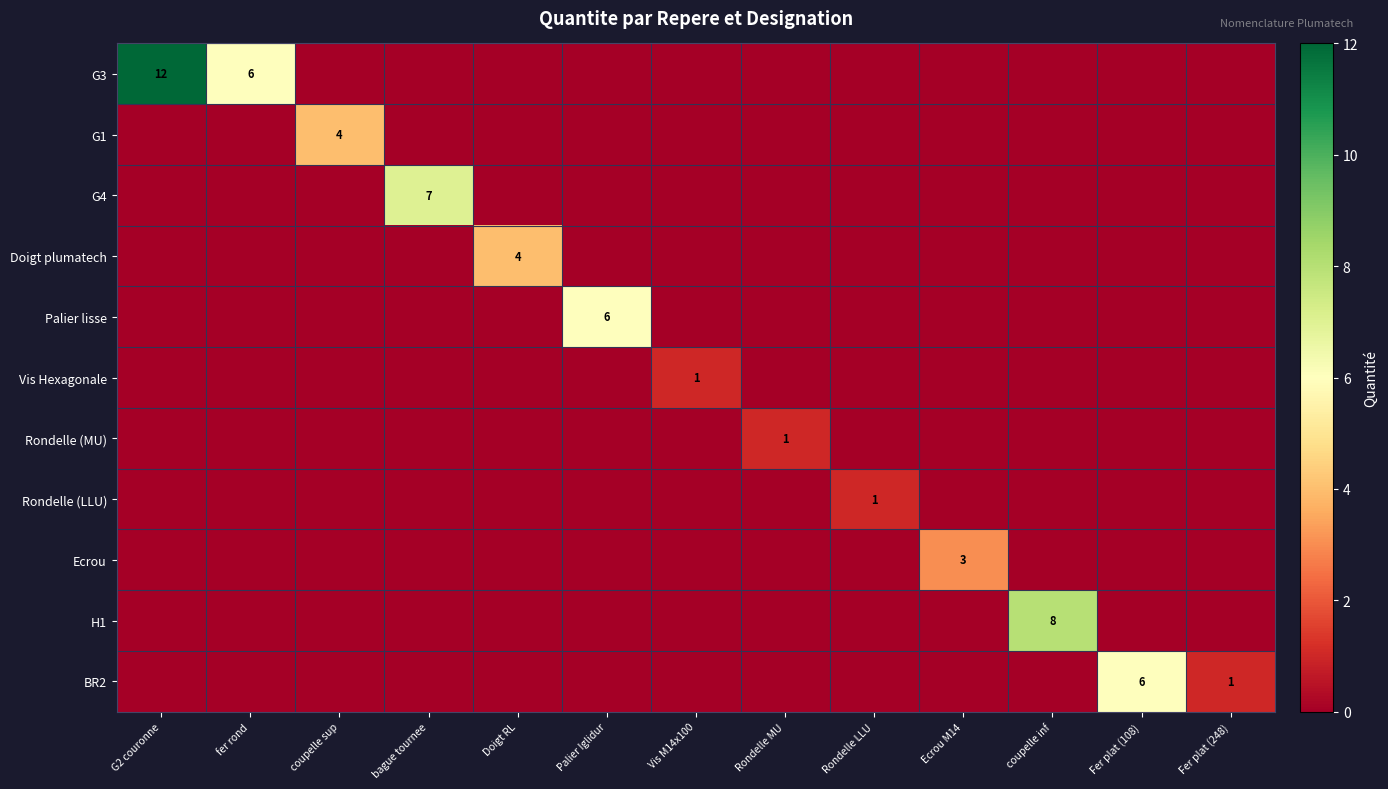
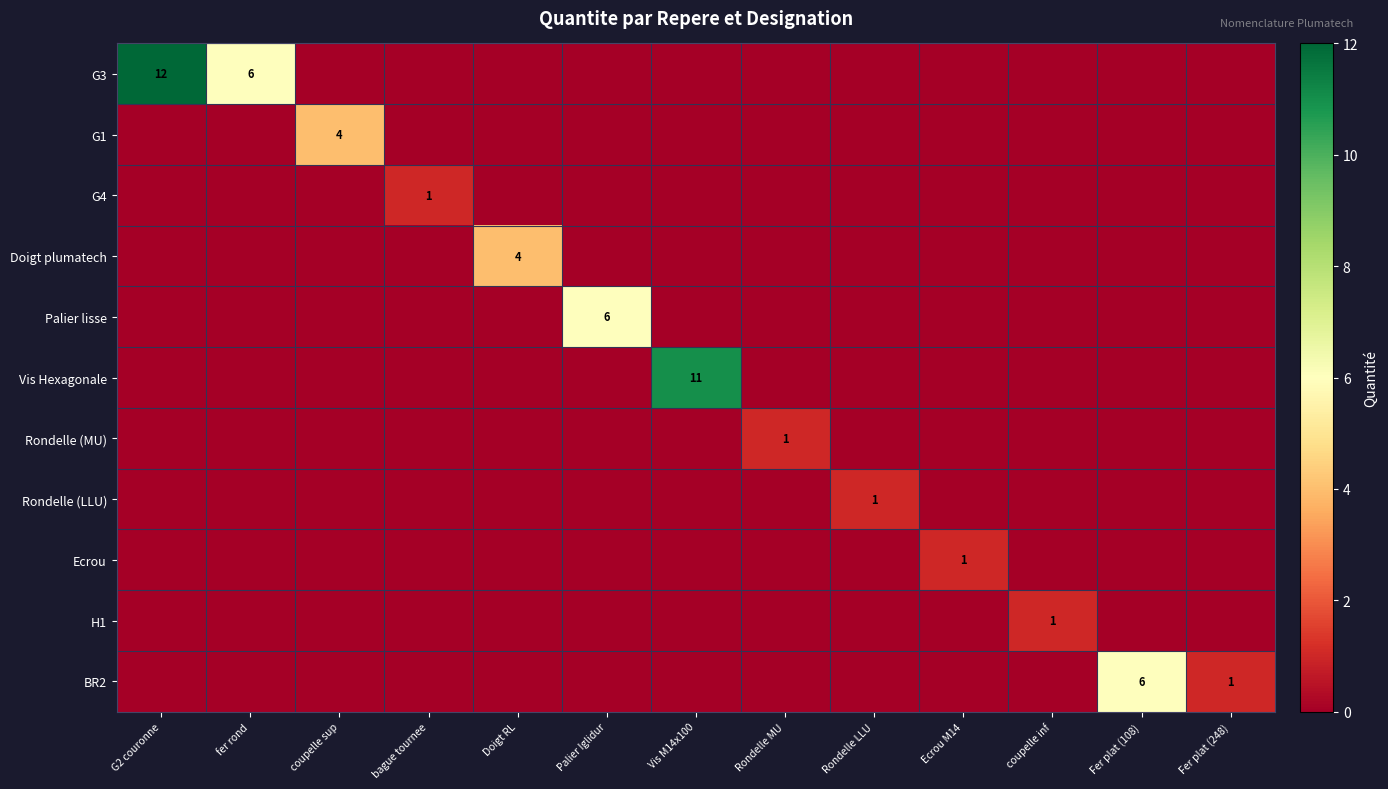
G4, bague tournee: 7 -> 1
Vis Hexagonale, Vis M14x100: 1 -> 11
Ecrou, Ecrou M14: 3 -> 1
H1, coupelle inf: 8 -> 1
